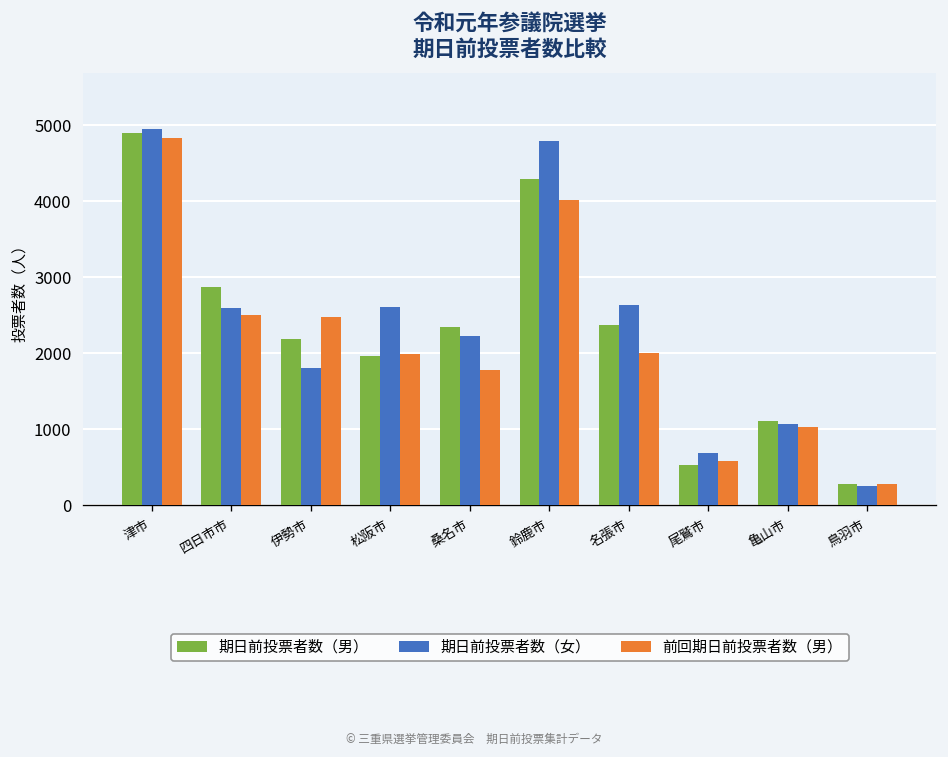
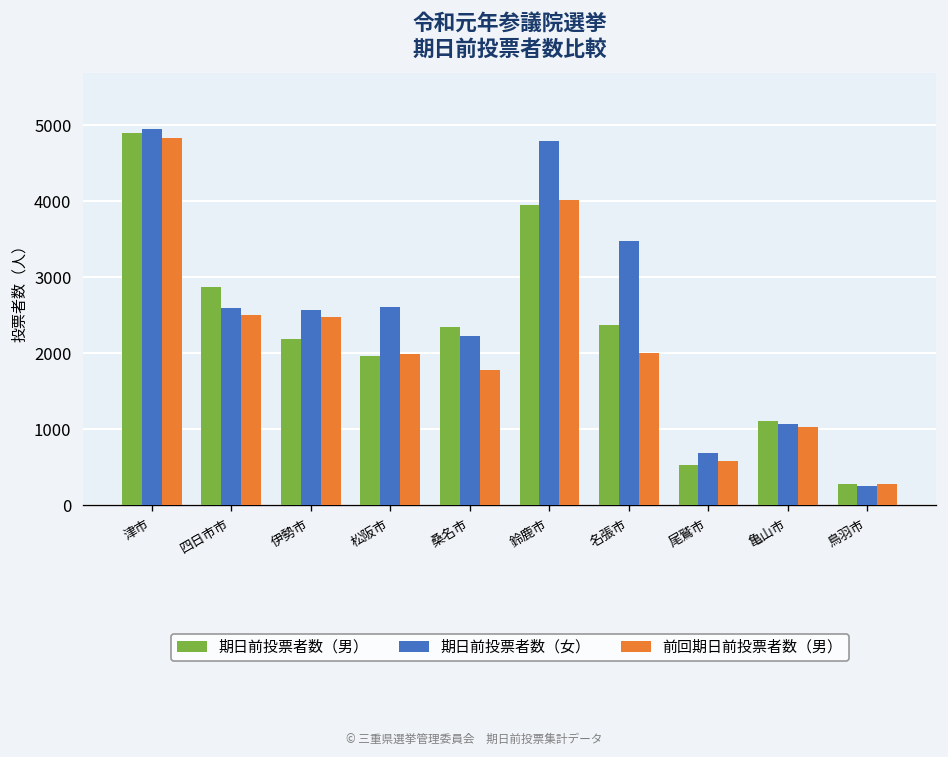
期日前投票者数（女）, 伊勢市: 1800 -> 2600
期日前投票者数（男）, 鈴鹿市: 4300 -> 4000
期日前投票者数（女）, 名張市: 2600 -> 3500
